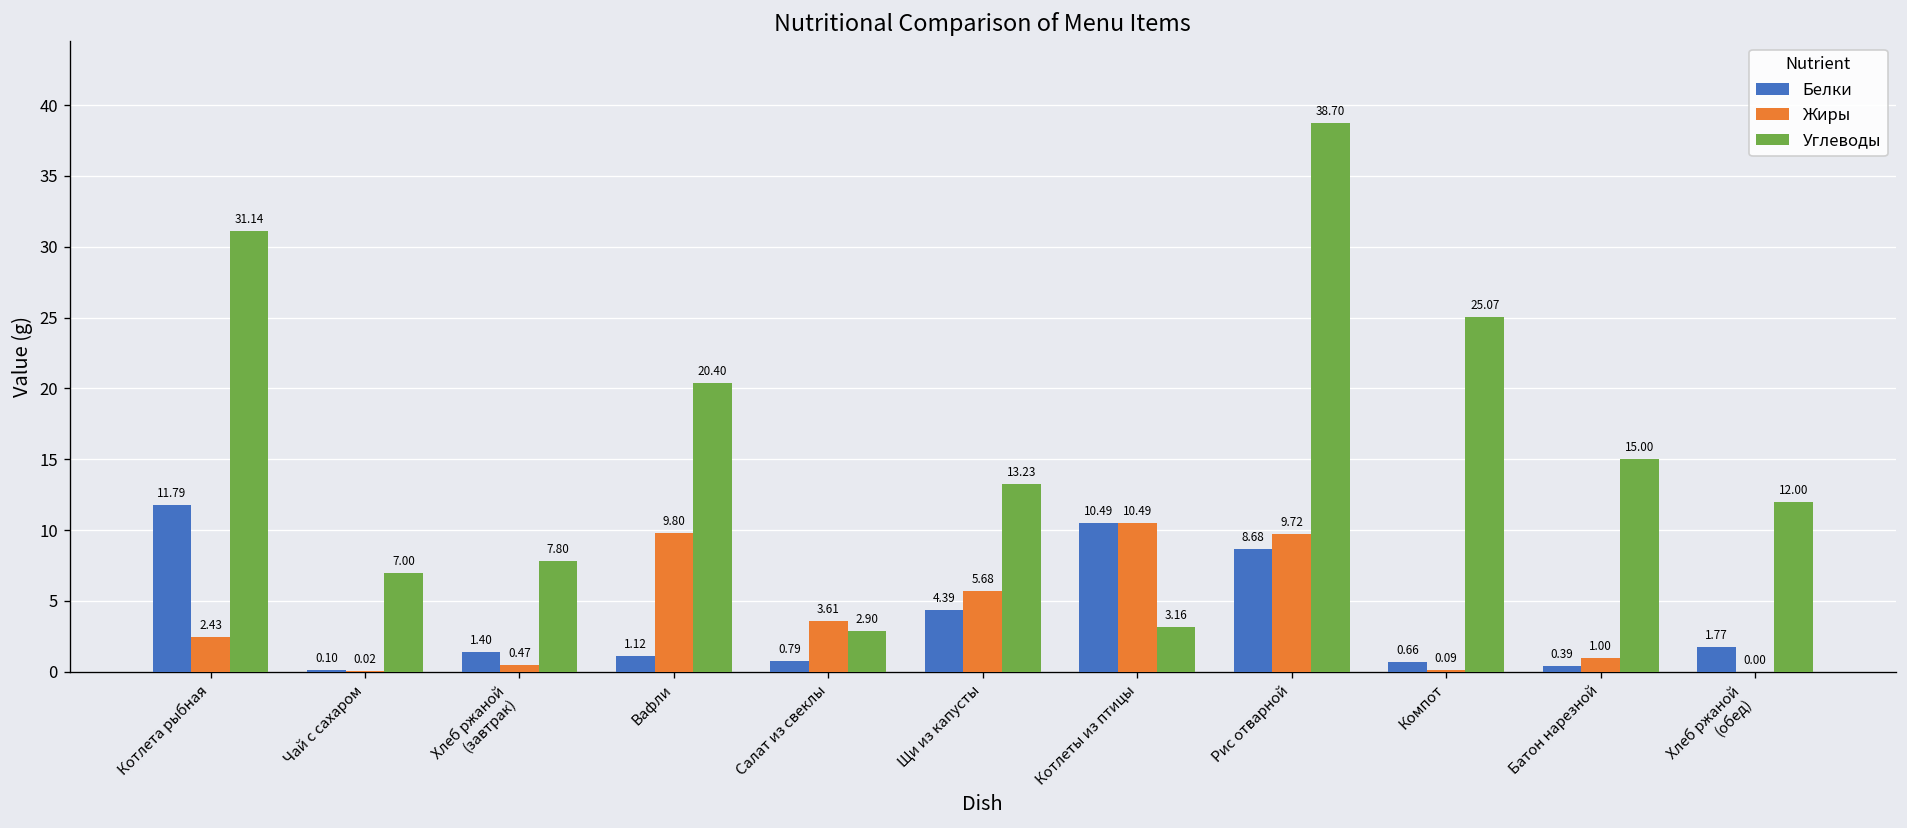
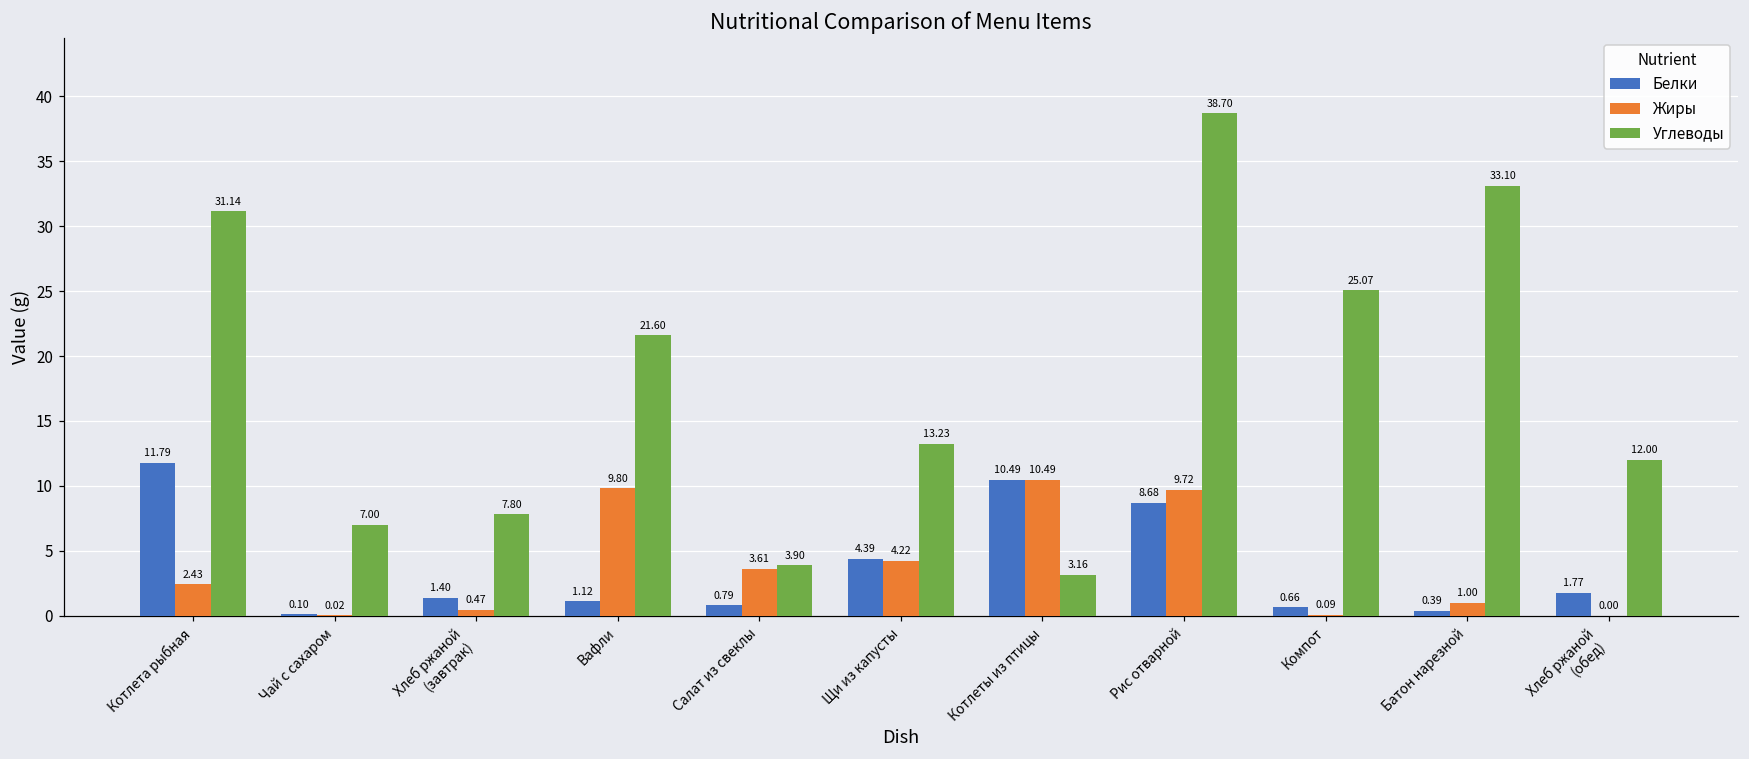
Углеводы, Вафли: 20.40 -> 21.60
Углеводы, Салат из свеклы: 2.90 -> 3.90
Жиры, Щи из капусты: 5.68 -> 4.22
Углеводы, Батон нарезной: 15.00 -> 33.10
